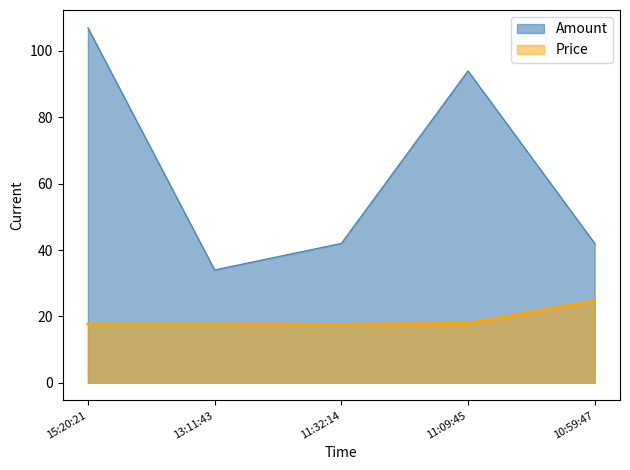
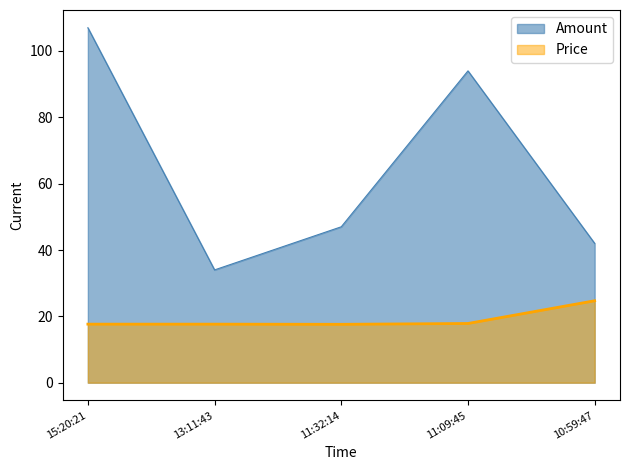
Amount, 11:32:14: 42 -> 47
